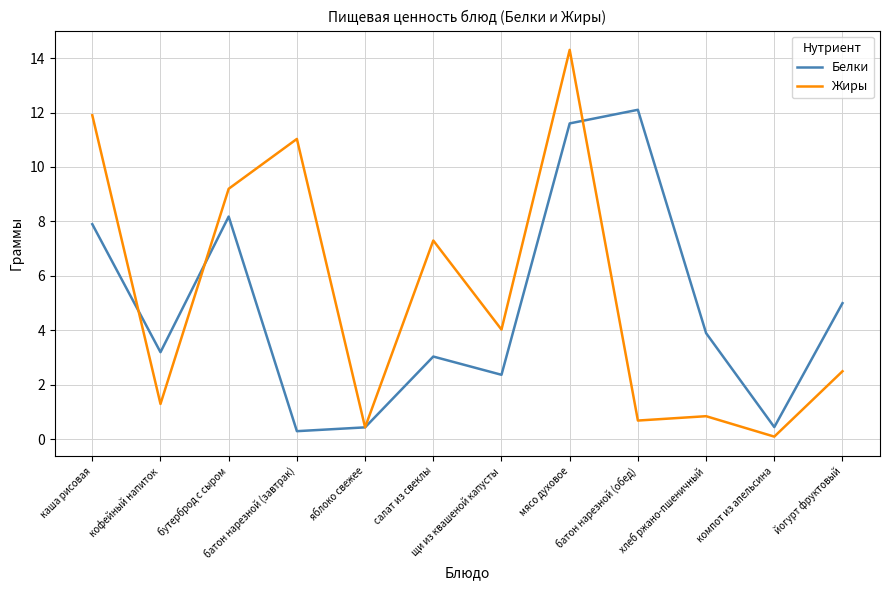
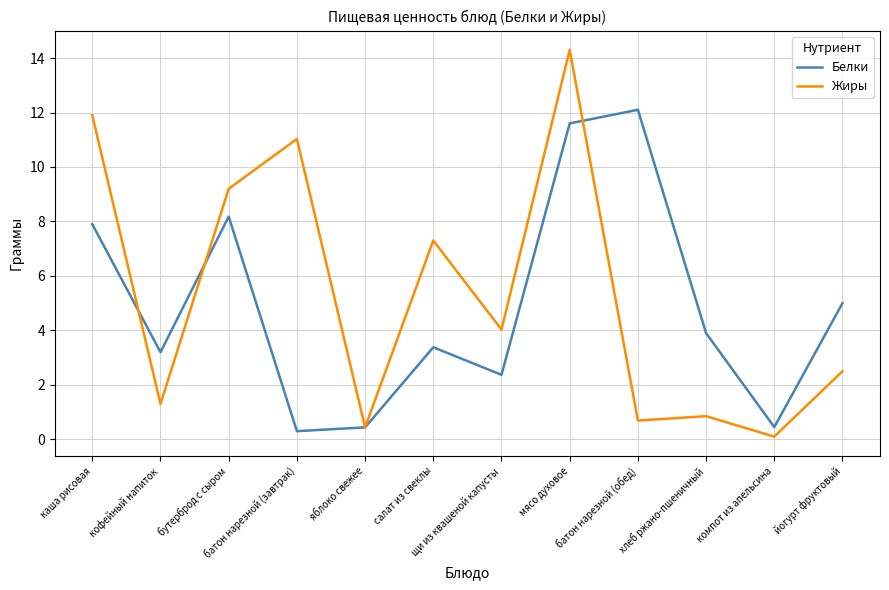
Белки, салат из свеклы: 3.0 -> 3.4
